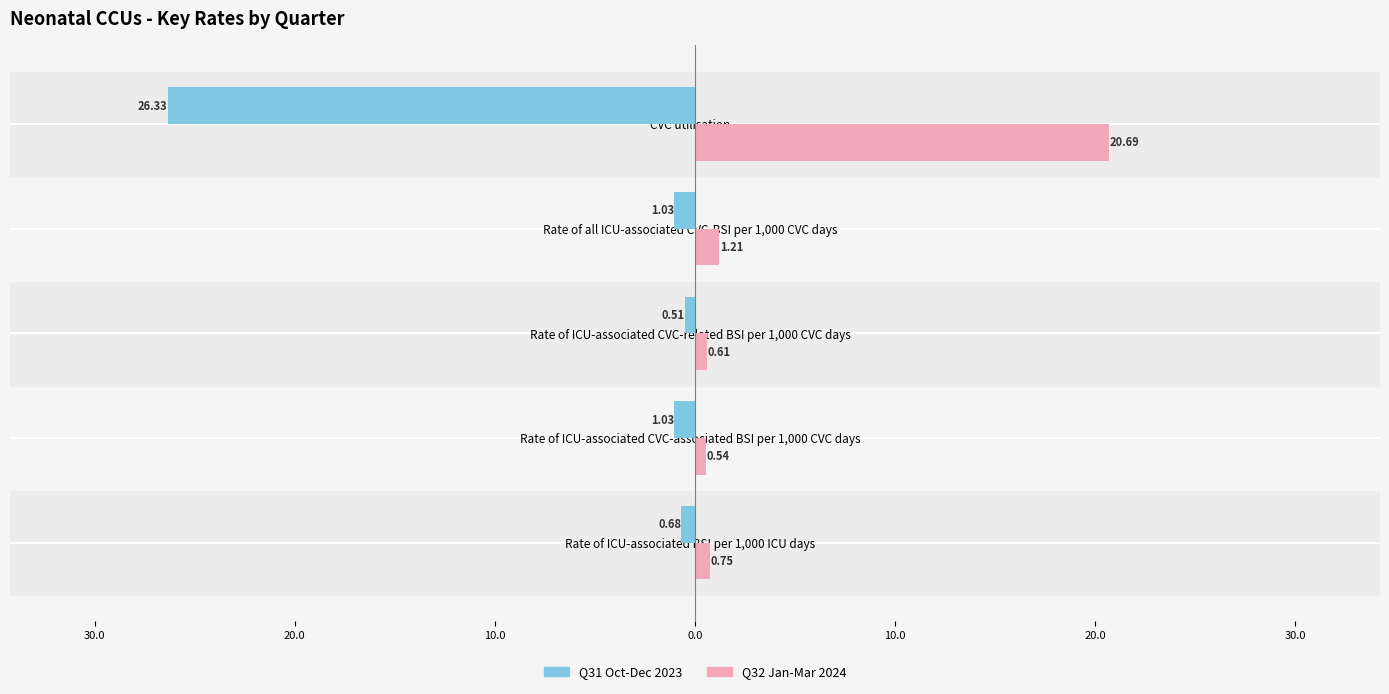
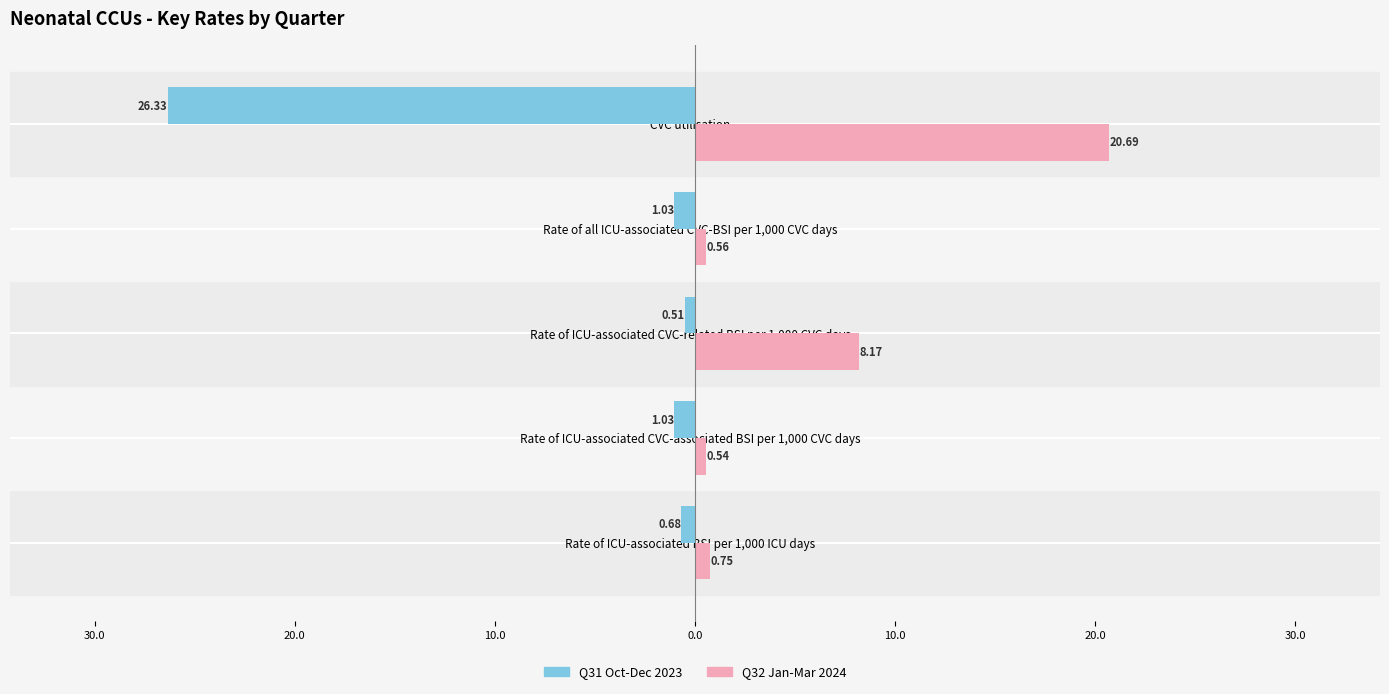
Q32 Jan-Mar 2024, Rate of all ICU-associated CVC-BSI per 1,000 CVC days: 1.21 -> 0.56
Q32 Jan-Mar 2024, Rate of ICU-associated CVC-related BSI per 1,000 CVC days: 0.61 -> 8.17
